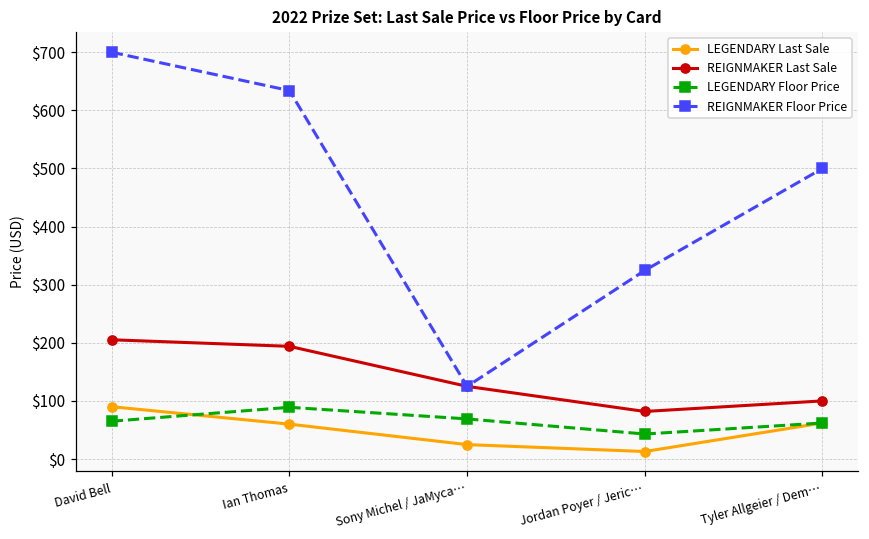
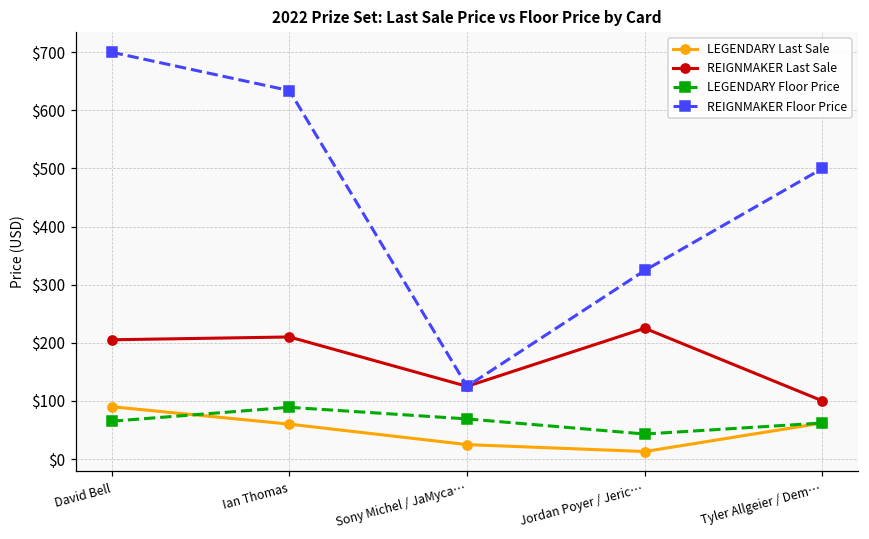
REIGNMAKER Last Sale, Ian Thomas: $190 -> $210
REIGNMAKER Last Sale, Jordan Poyer / Jeric…: $80 -> $230
